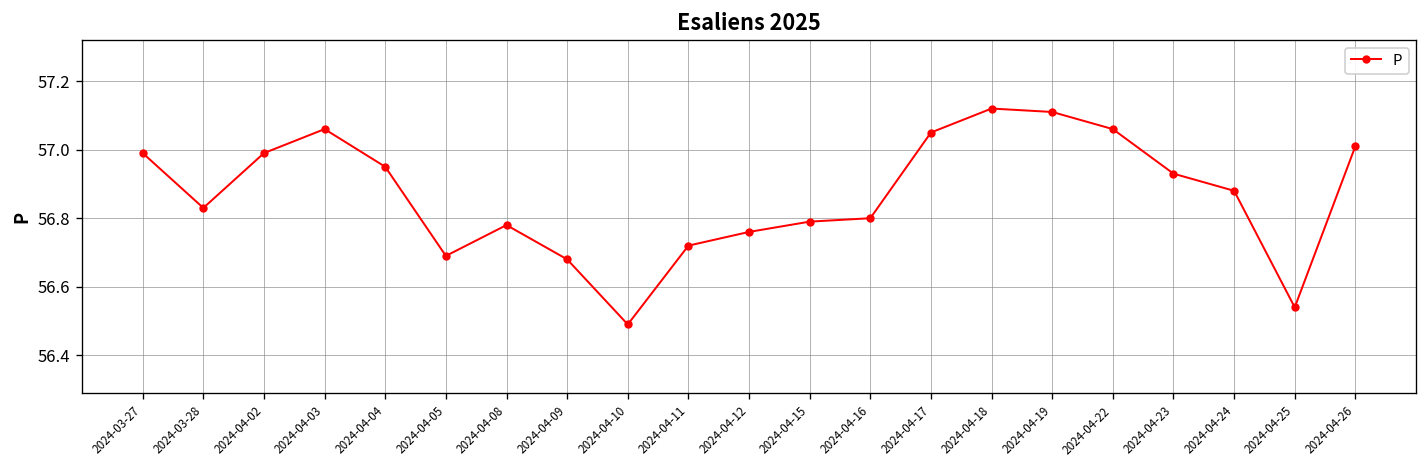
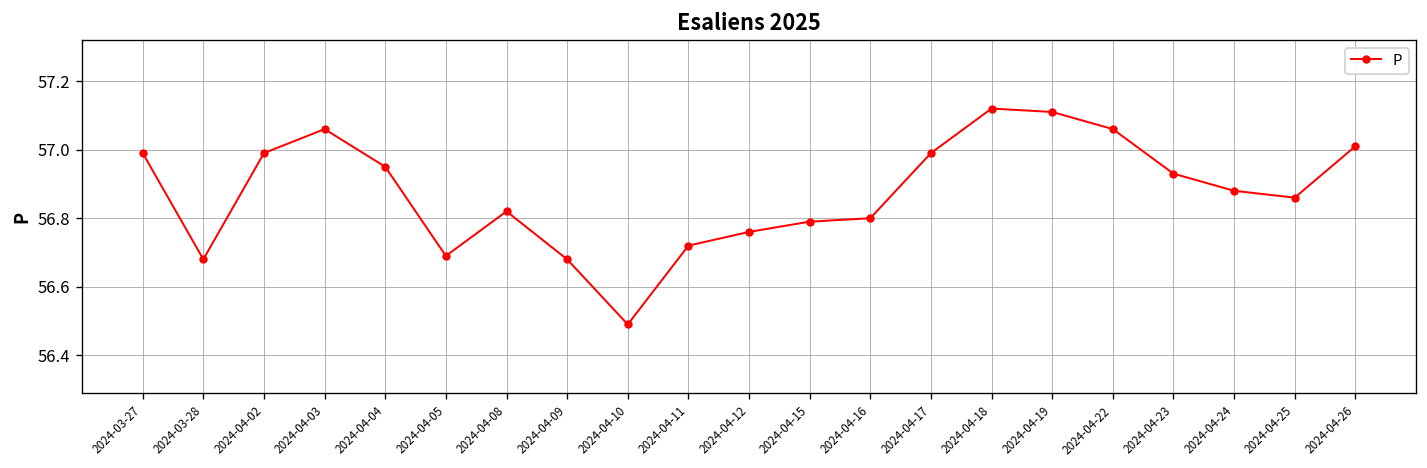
2024-03-28: 56.83 -> 56.68
2024-04-08: 56.78 -> 56.82
2024-04-17: 57.05 -> 56.99
2024-04-25: 56.54 -> 56.86
